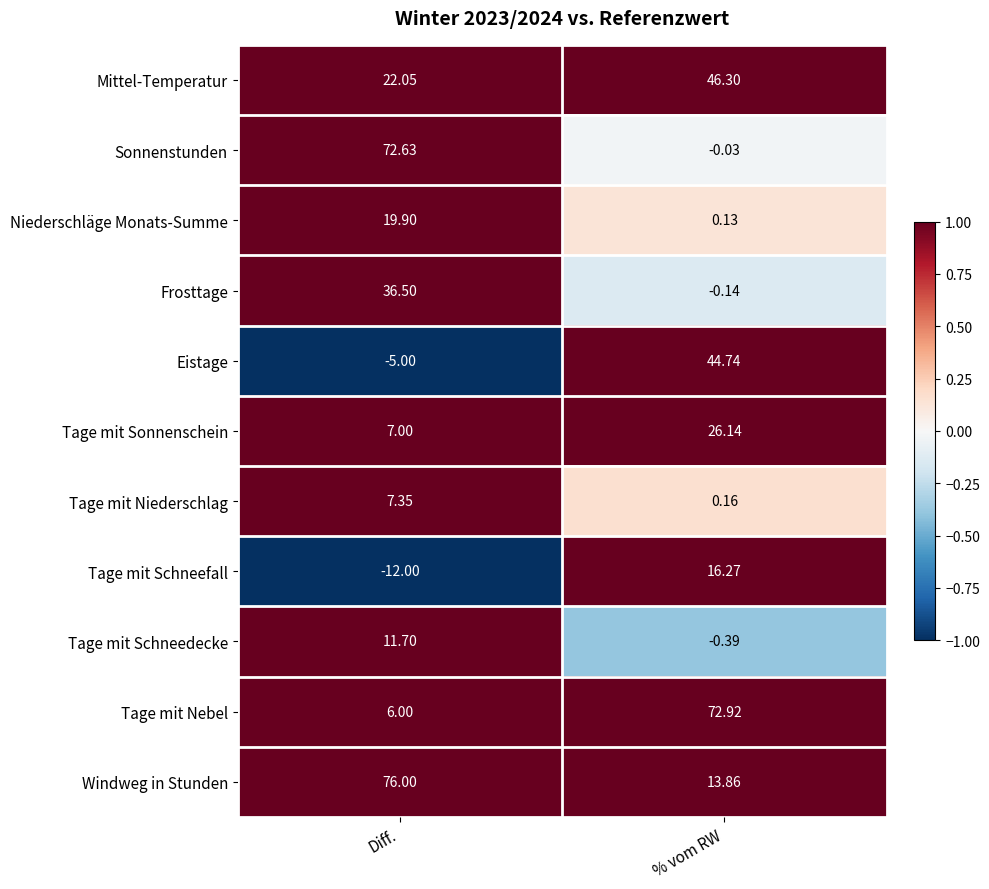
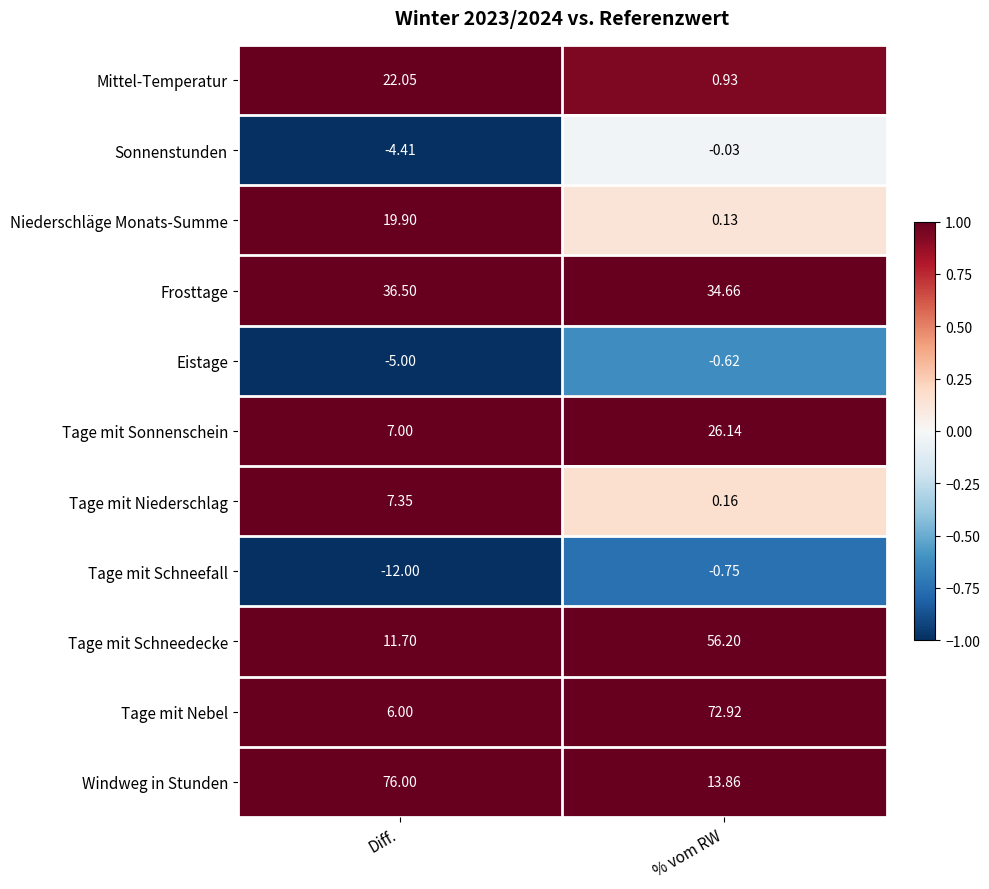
Mittel-Temperatur, % vom RW: 46.30 -> 0.93
Sonnenstunden, Diff.: 72.63 -> -4.41
Frosttage, % vom RW: -0.14 -> 34.66
Eistage, % vom RW: 44.74 -> -0.62
Tage mit Schneefall, % vom RW: 16.27 -> -0.75
Tage mit Schneedecke, % vom RW: -0.39 -> 56.20
